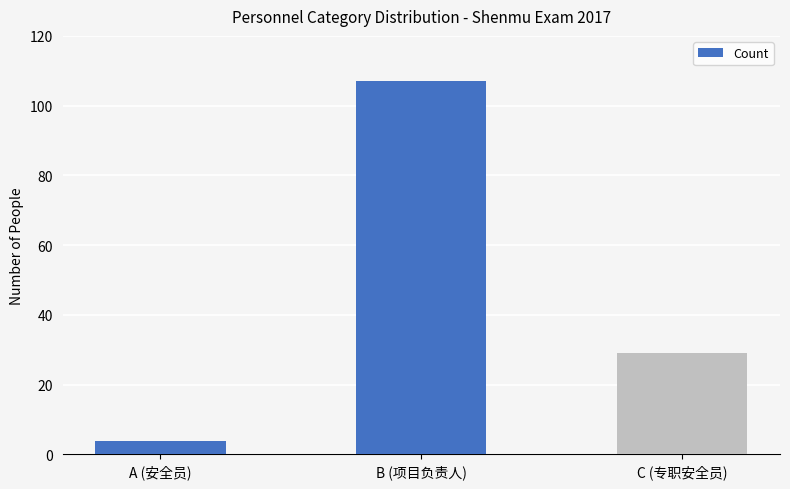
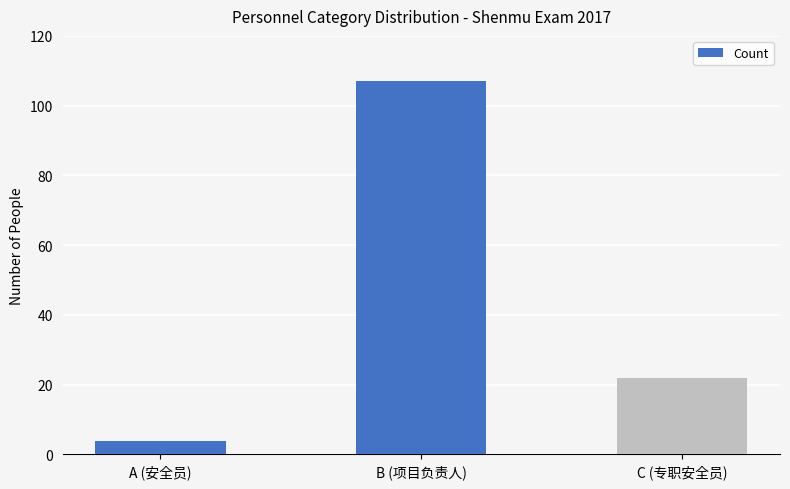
C (专职安全员): 29 -> 22
